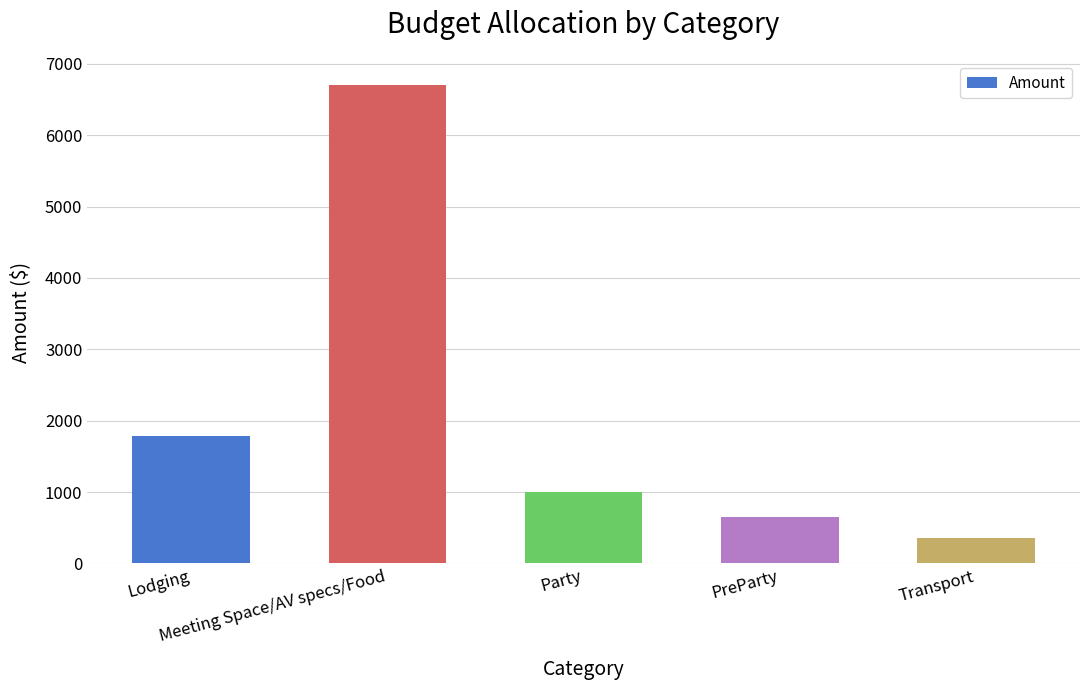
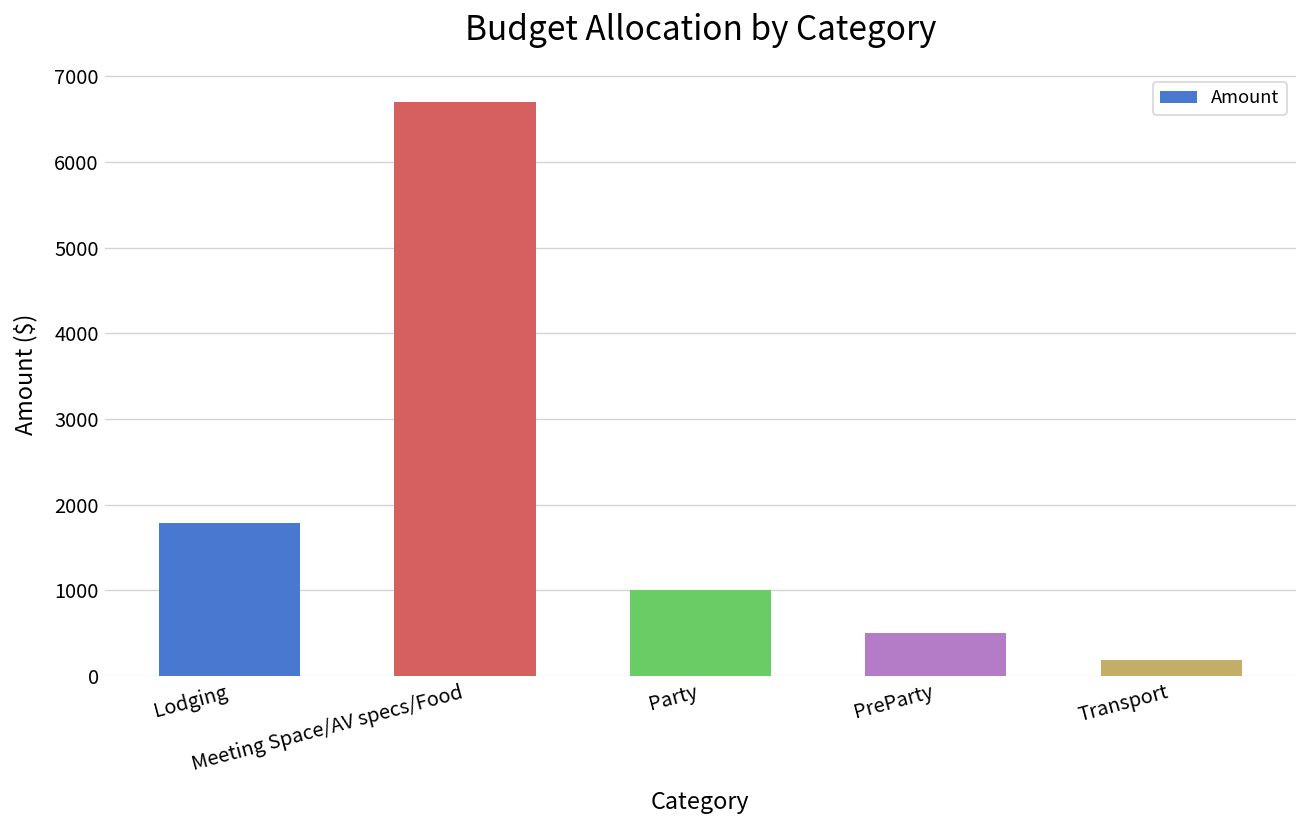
PreParty: 600 -> 500
Transport: 400 -> 200
